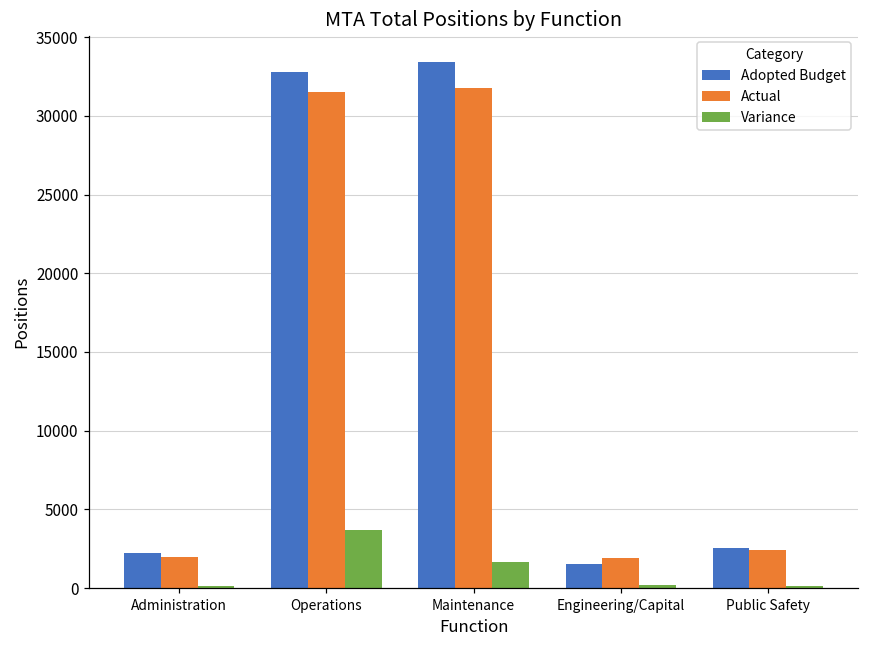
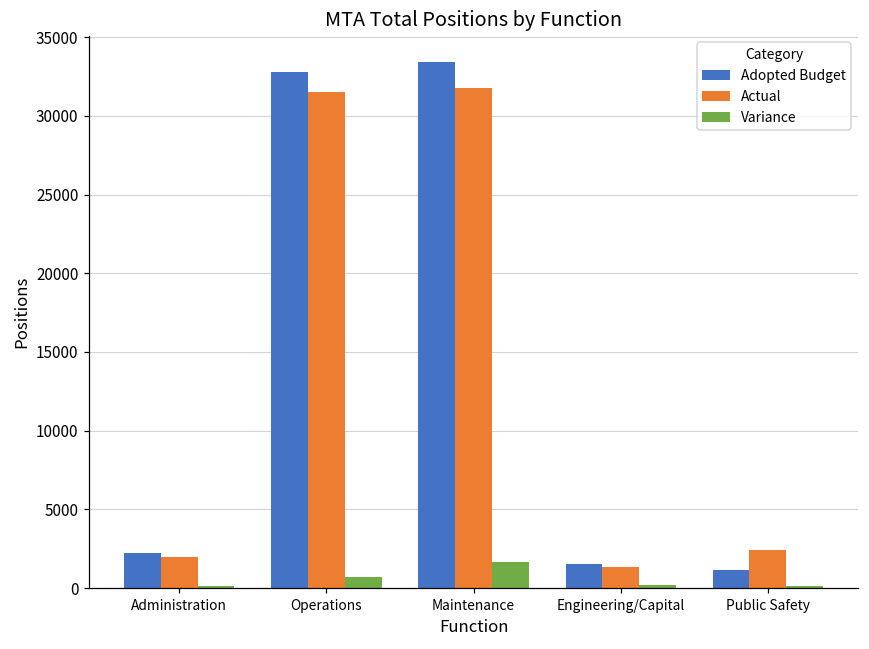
Variance, Operations: 3700 -> 700
Actual, Engineering/Capital: 1900 -> 1300
Adopted Budget, Public Safety: 2600 -> 1100
